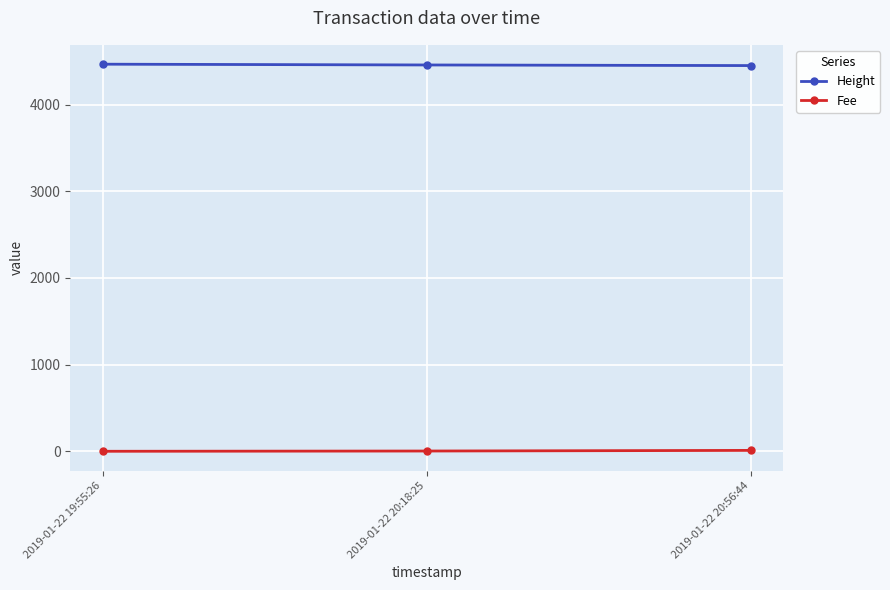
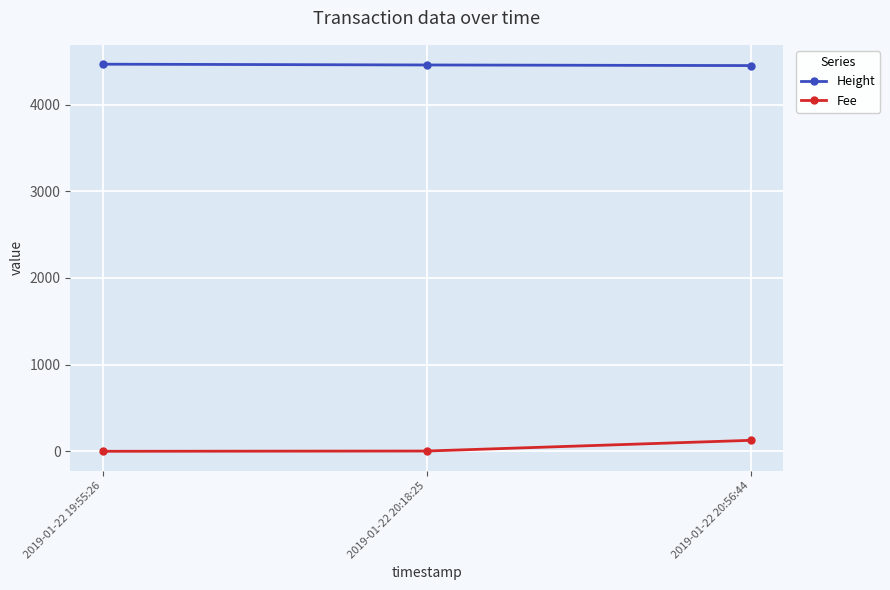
Fee, 2019-01-22 20:56:44: 0 -> 100
